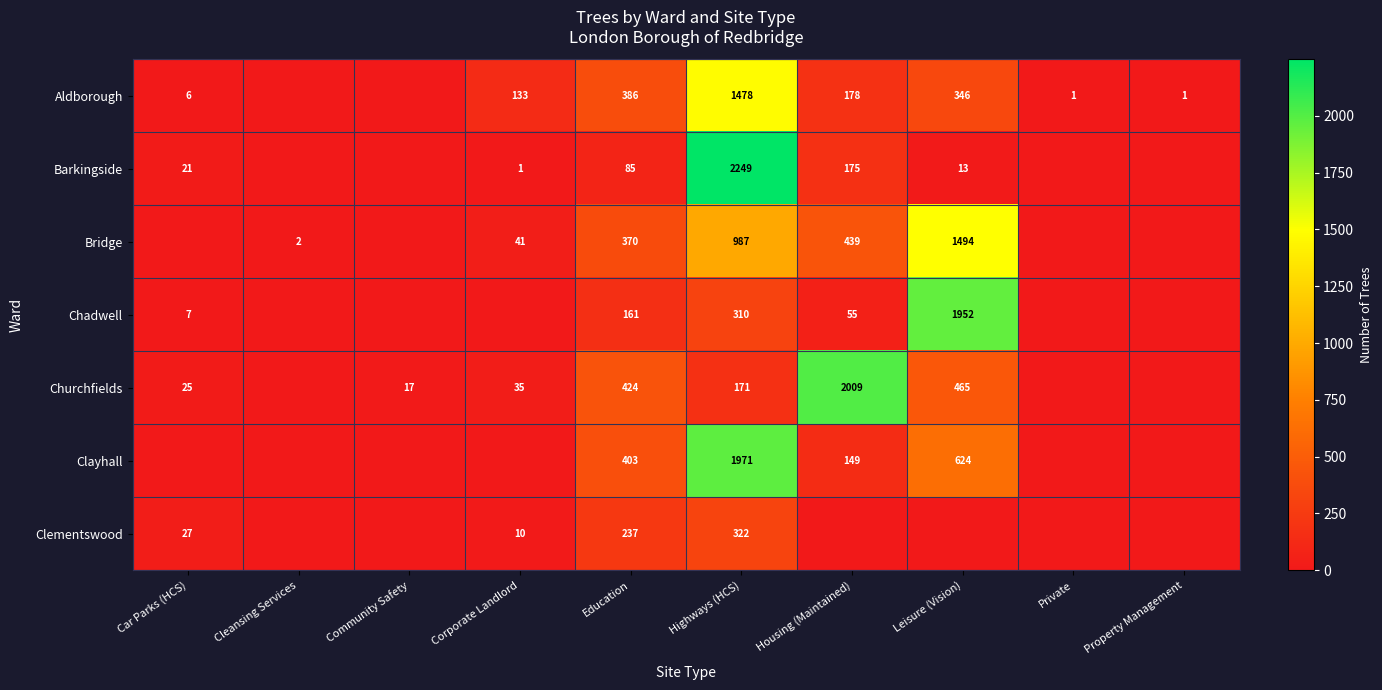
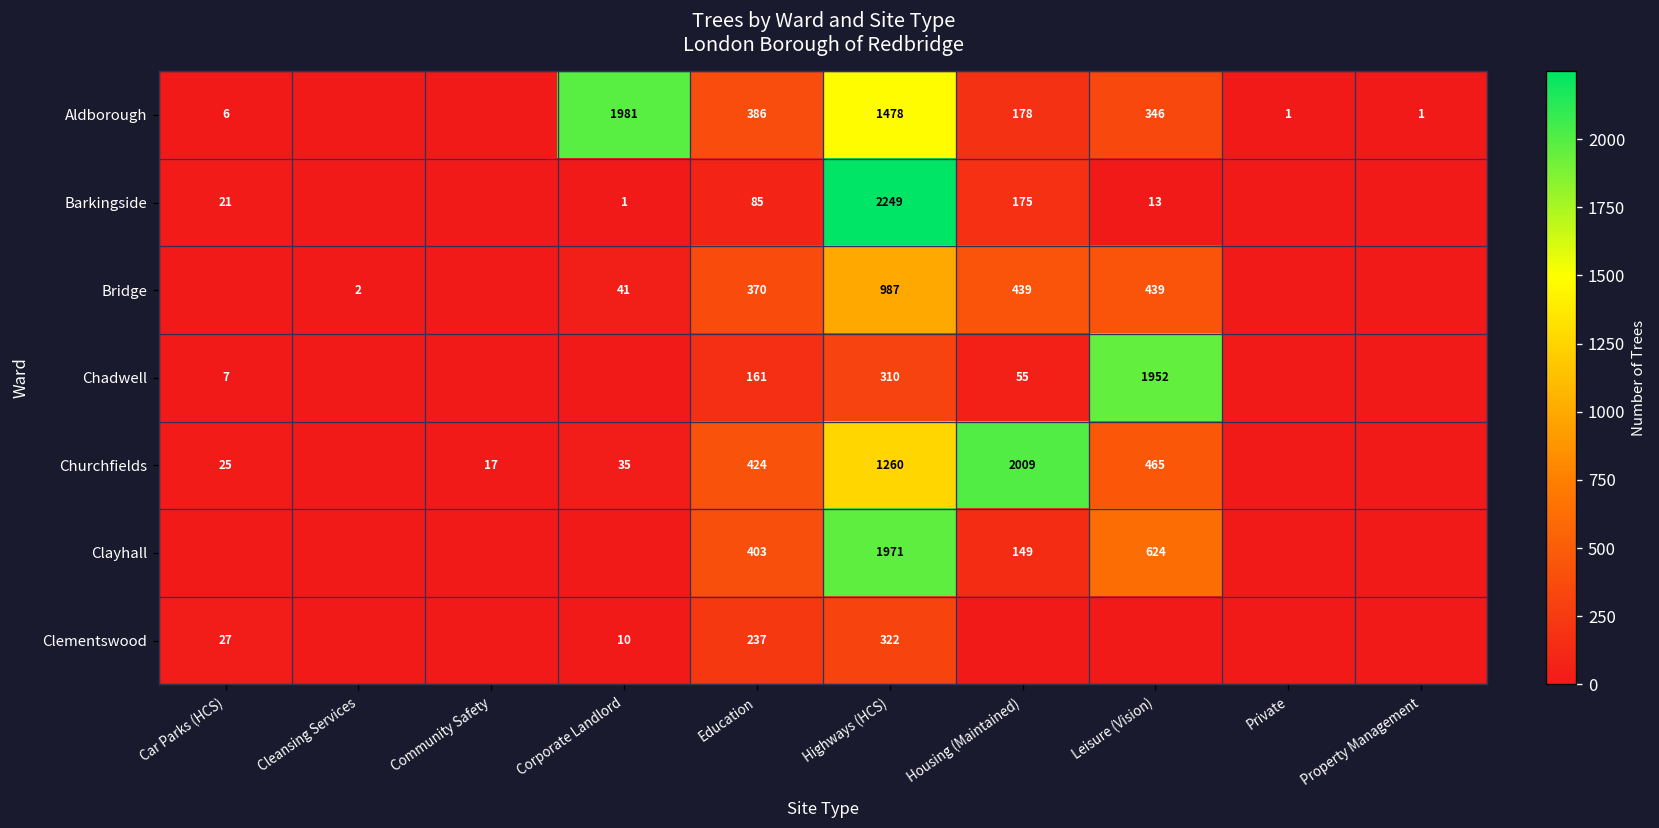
Aldborough, Corporate Landlord: 133 -> 1981
Bridge, Leisure (Vision): 1494 -> 439
Churchfields, Highways (HCS): 171 -> 1260
